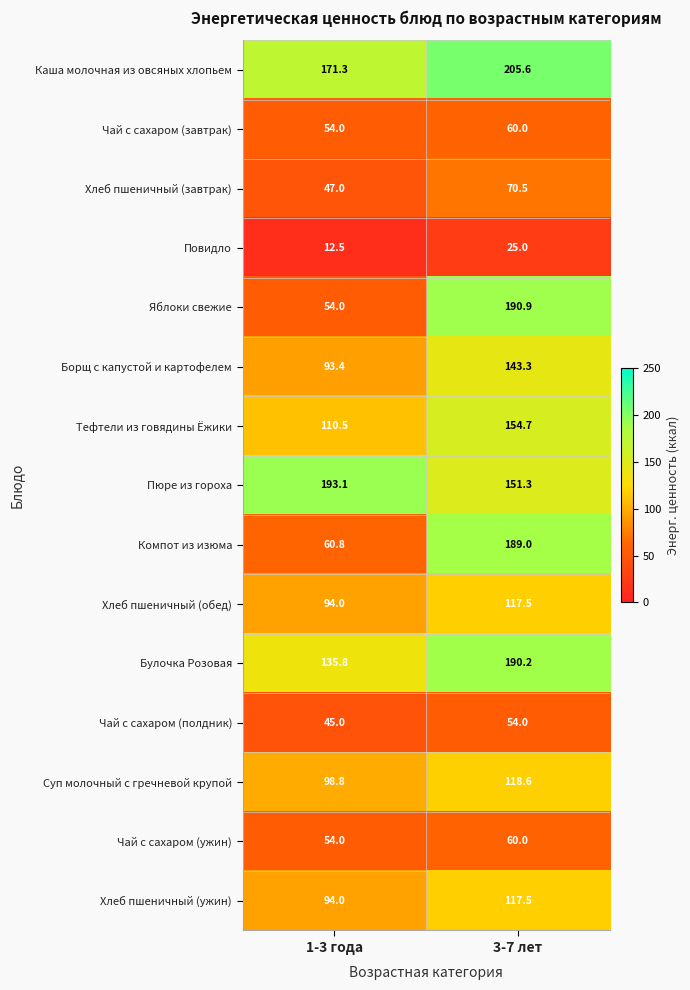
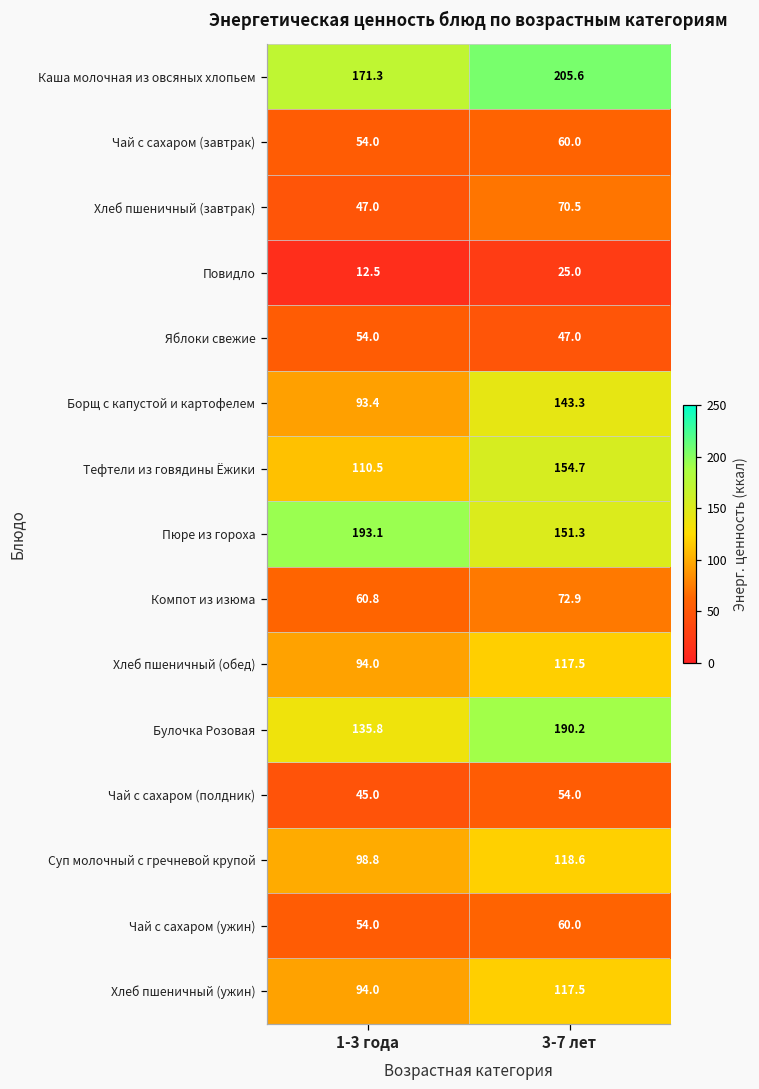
Яблоки свежие, 3-7 лет: 190.9 -> 47.0
Компот из изюма, 3-7 лет: 189.0 -> 72.9
